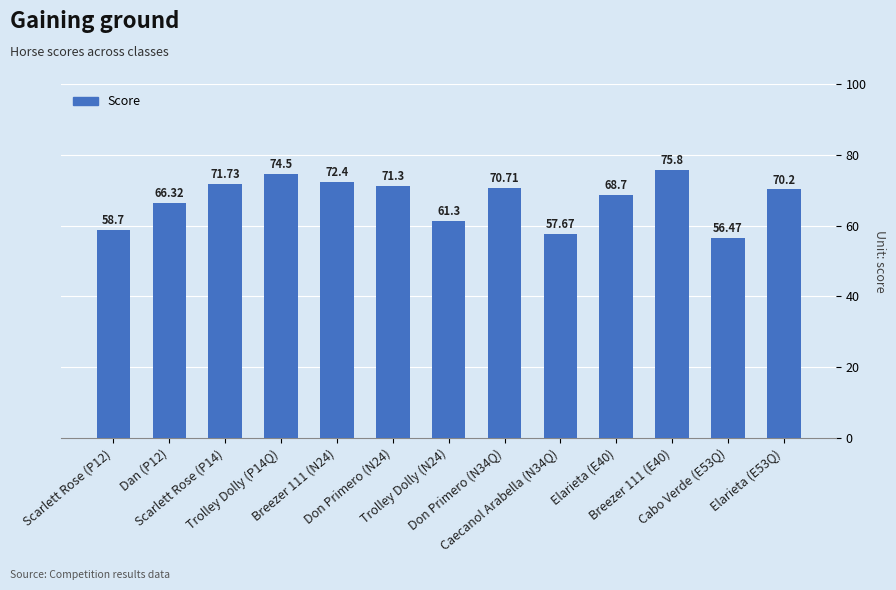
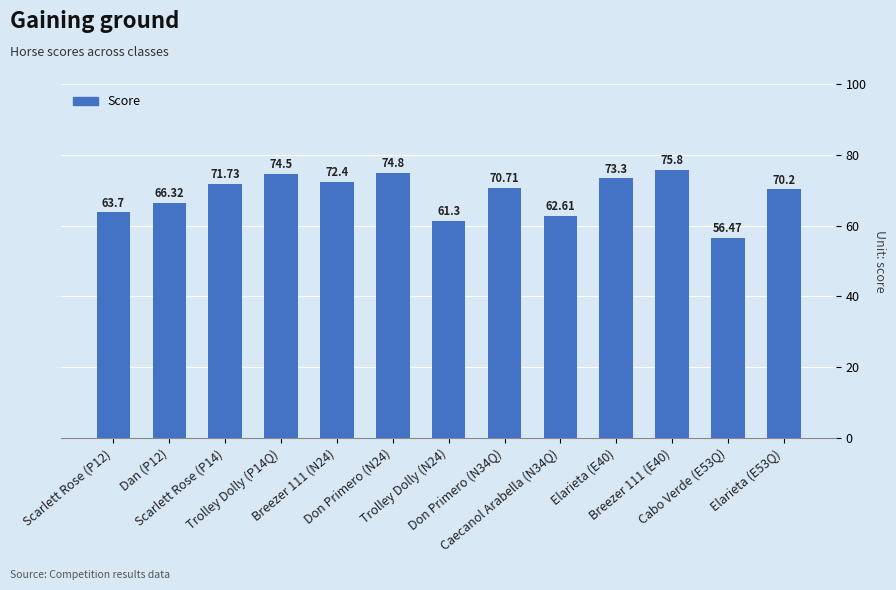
Scarlett Rose (P12): 58.7 -> 63.7
Don Primero (N24): 71.3 -> 74.8
Caecanol Arabella (N34Q): 57.67 -> 62.61
Elarieta (E40): 68.7 -> 73.3
